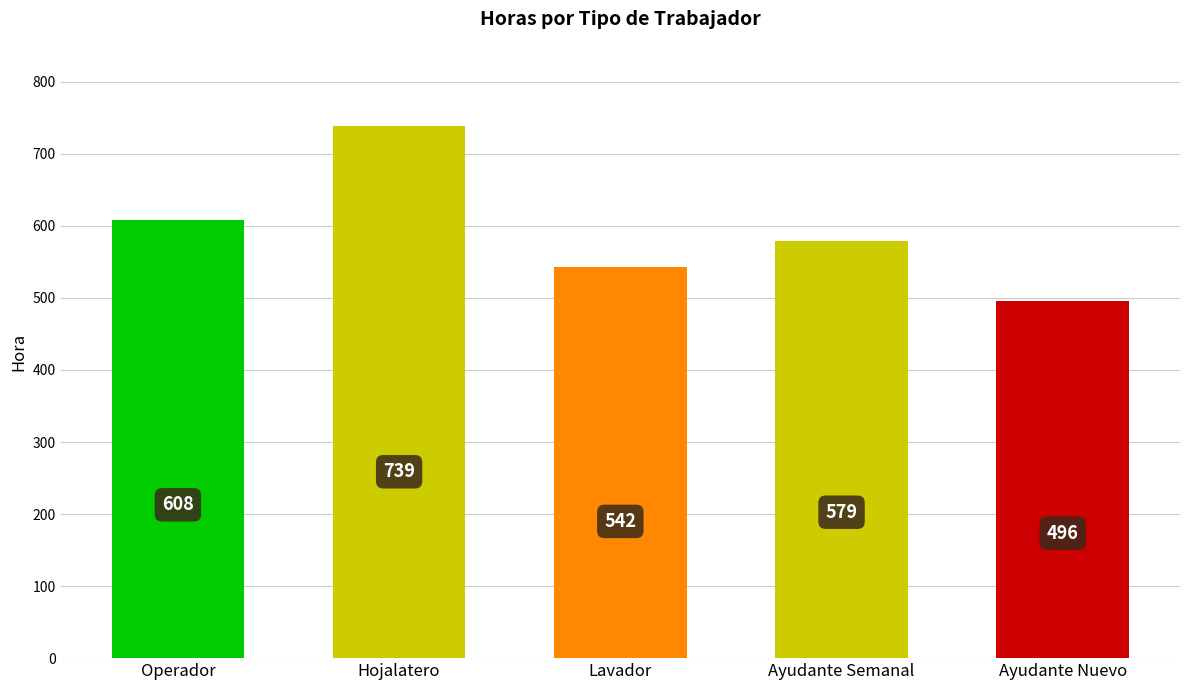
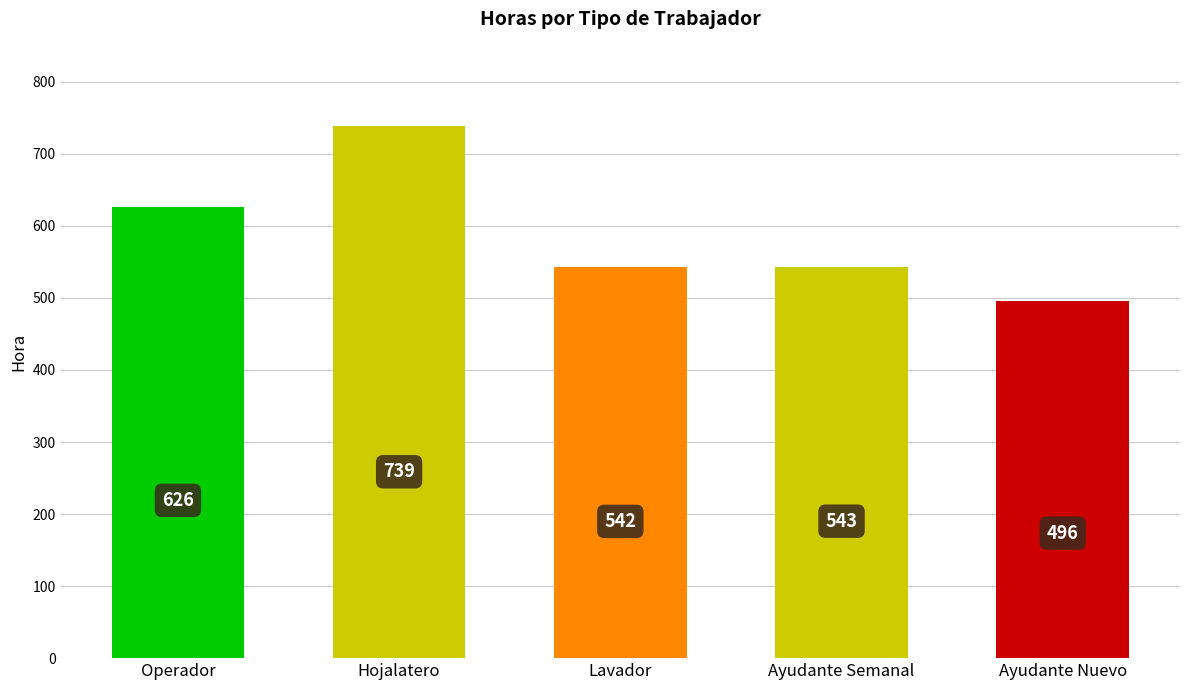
Operador: 608 -> 626
Ayudante Semanal: 579 -> 543
